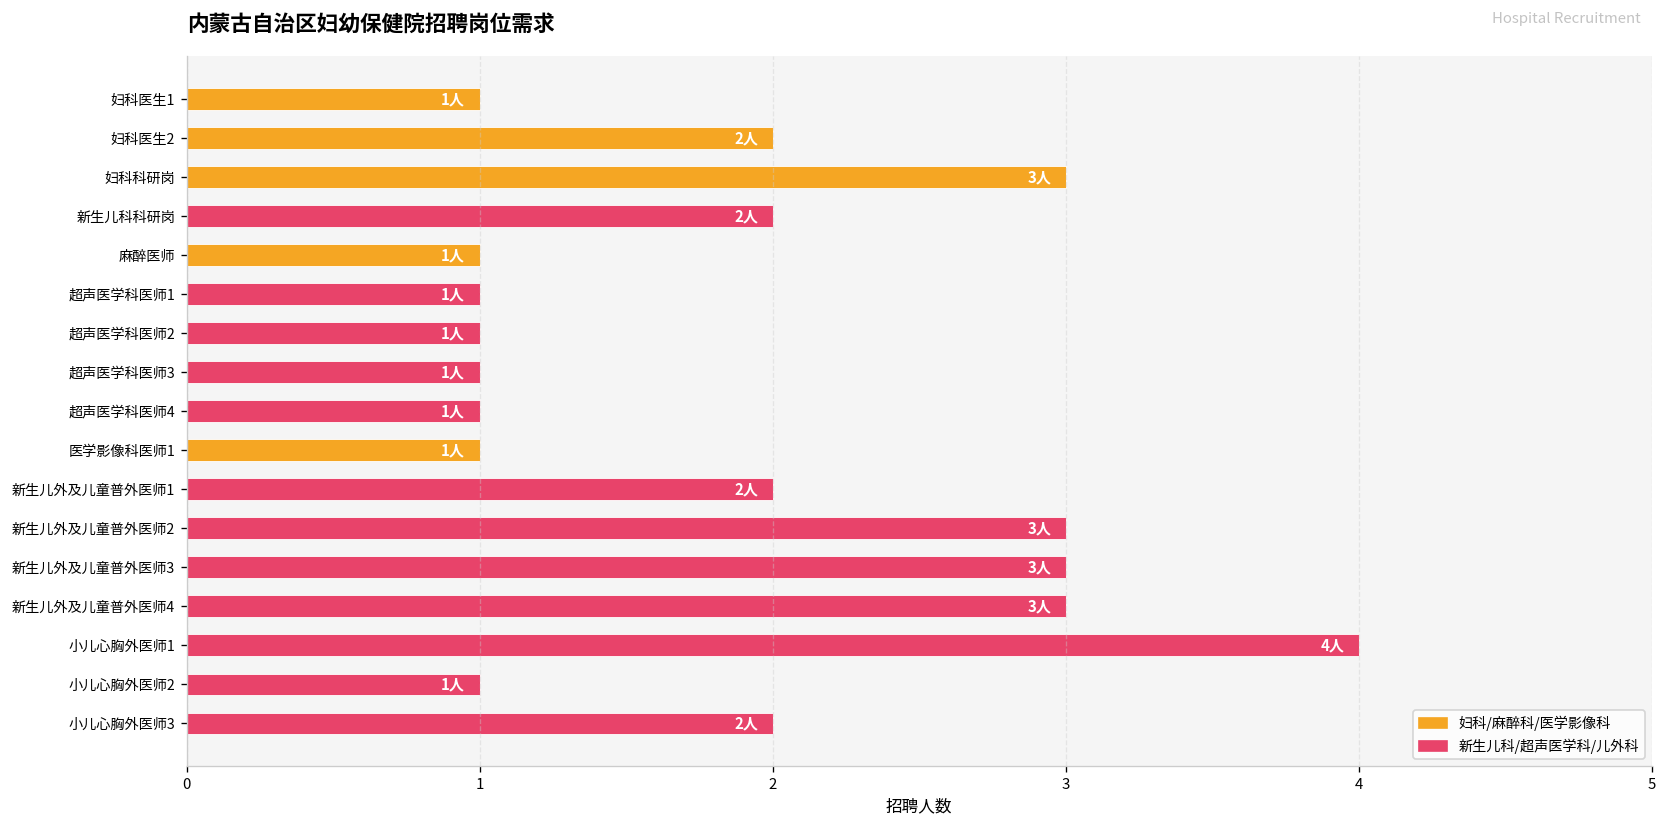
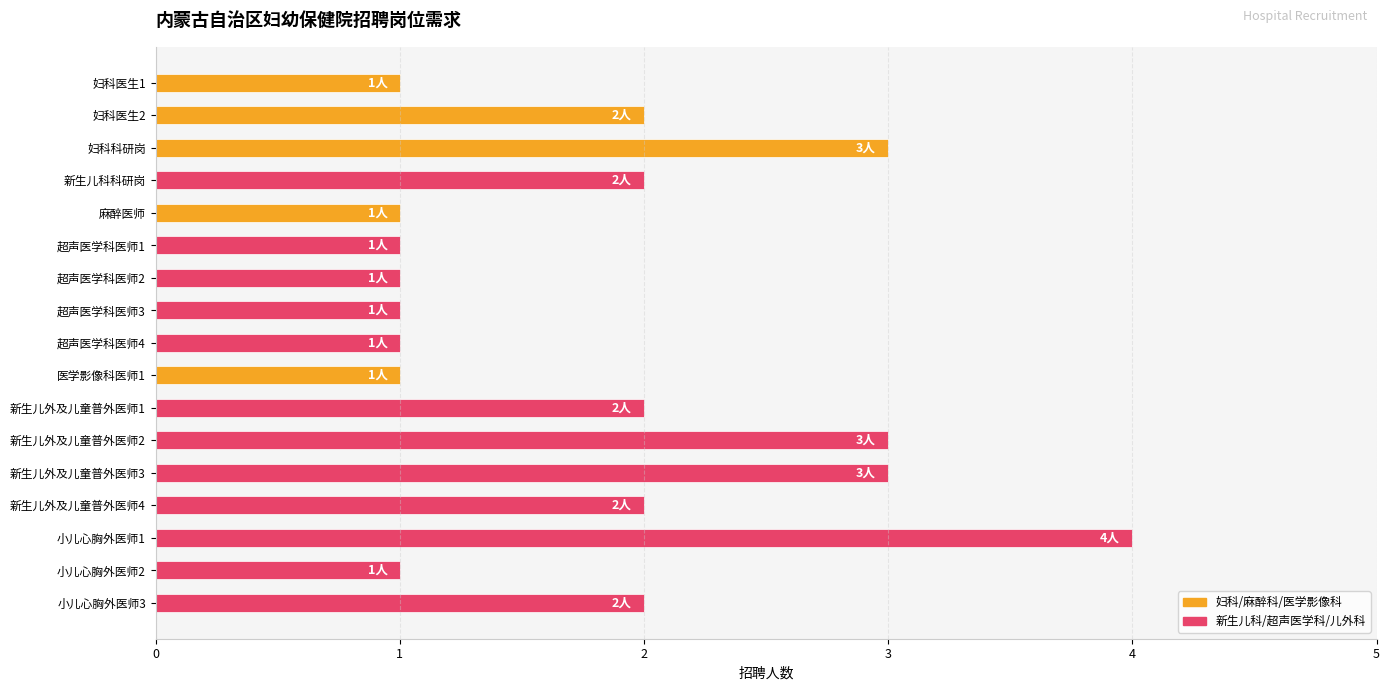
新生儿外及儿童普外医师4: 3人 -> 2人
